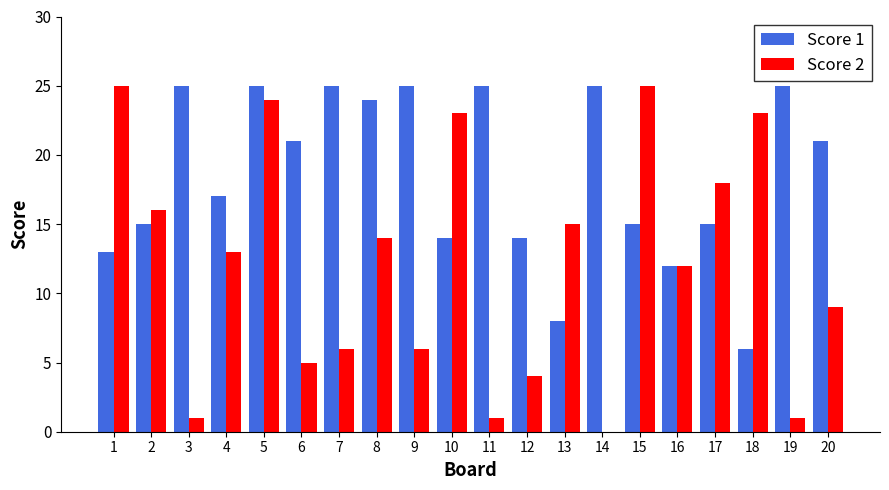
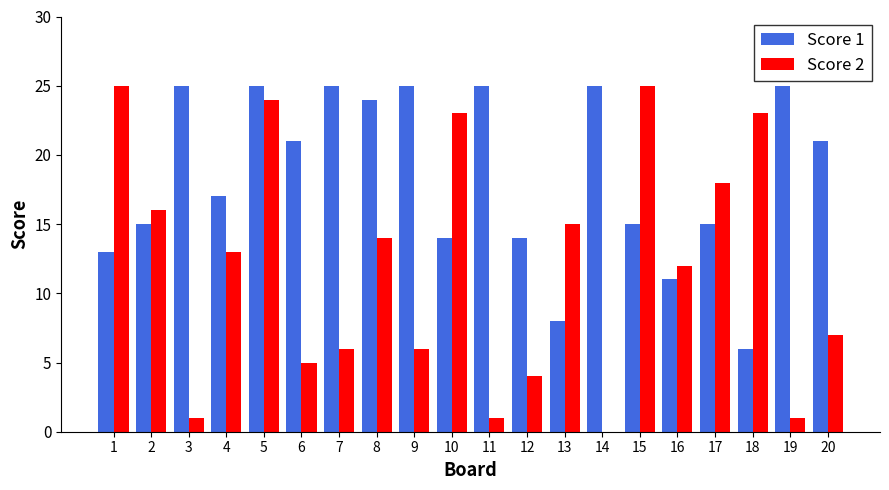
Score 1, 16: 12 -> 11
Score 2, 20: 9 -> 7
